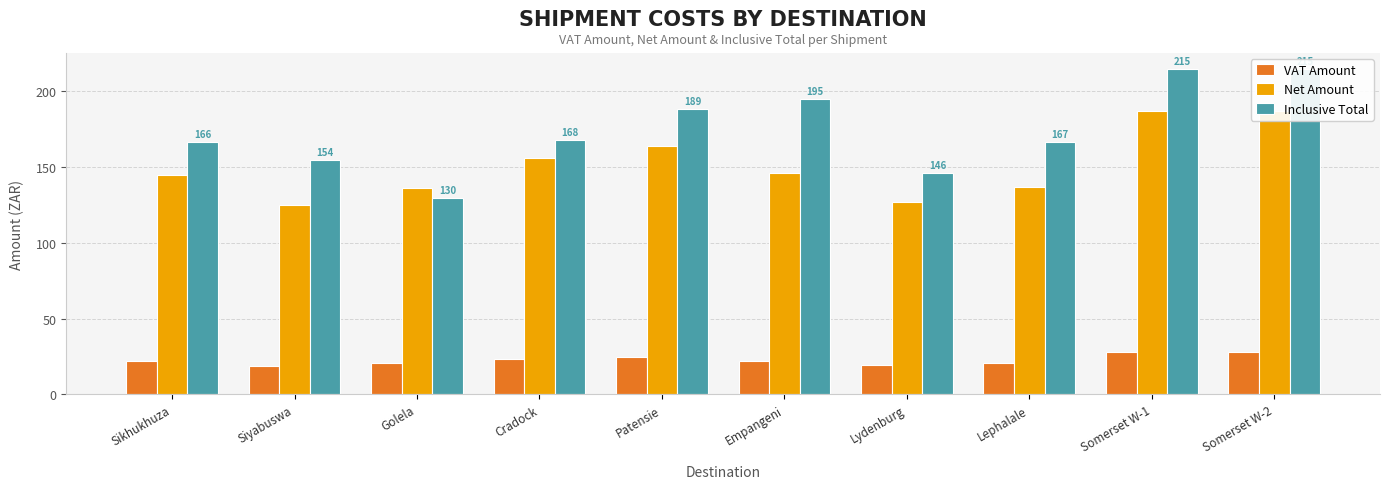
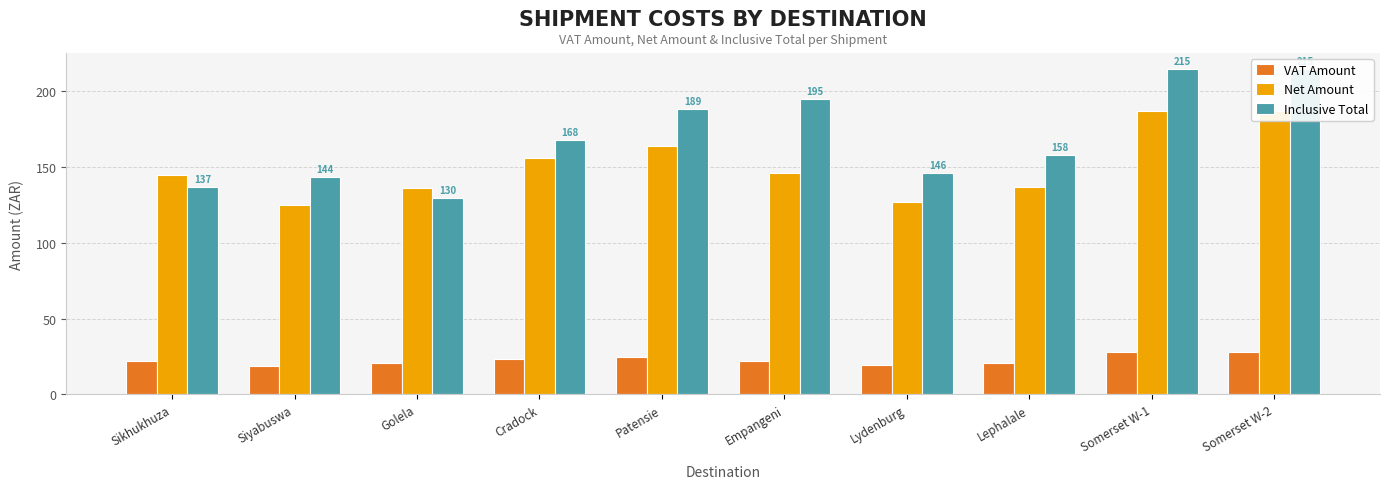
Inclusive Total, Sikhukhuza: 166 -> 137
Inclusive Total, Siyabuswa: 154 -> 144
Inclusive Total, Lephalale: 167 -> 158
